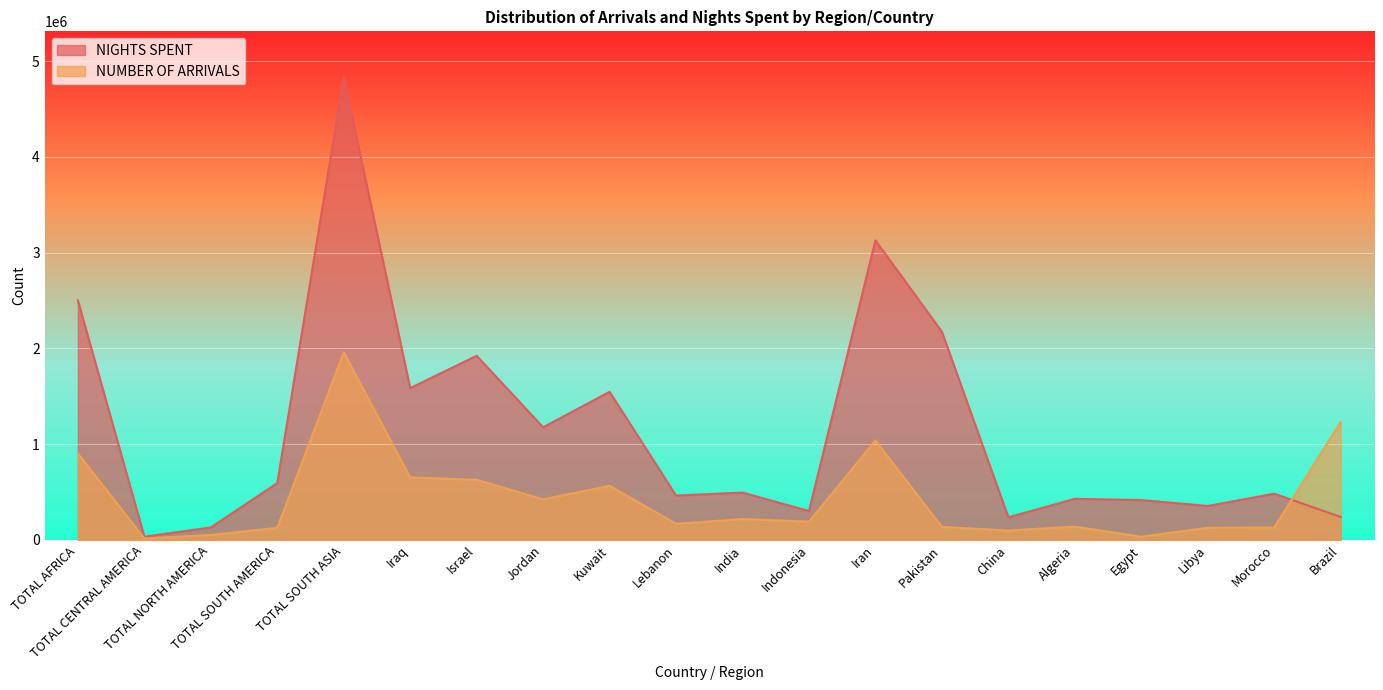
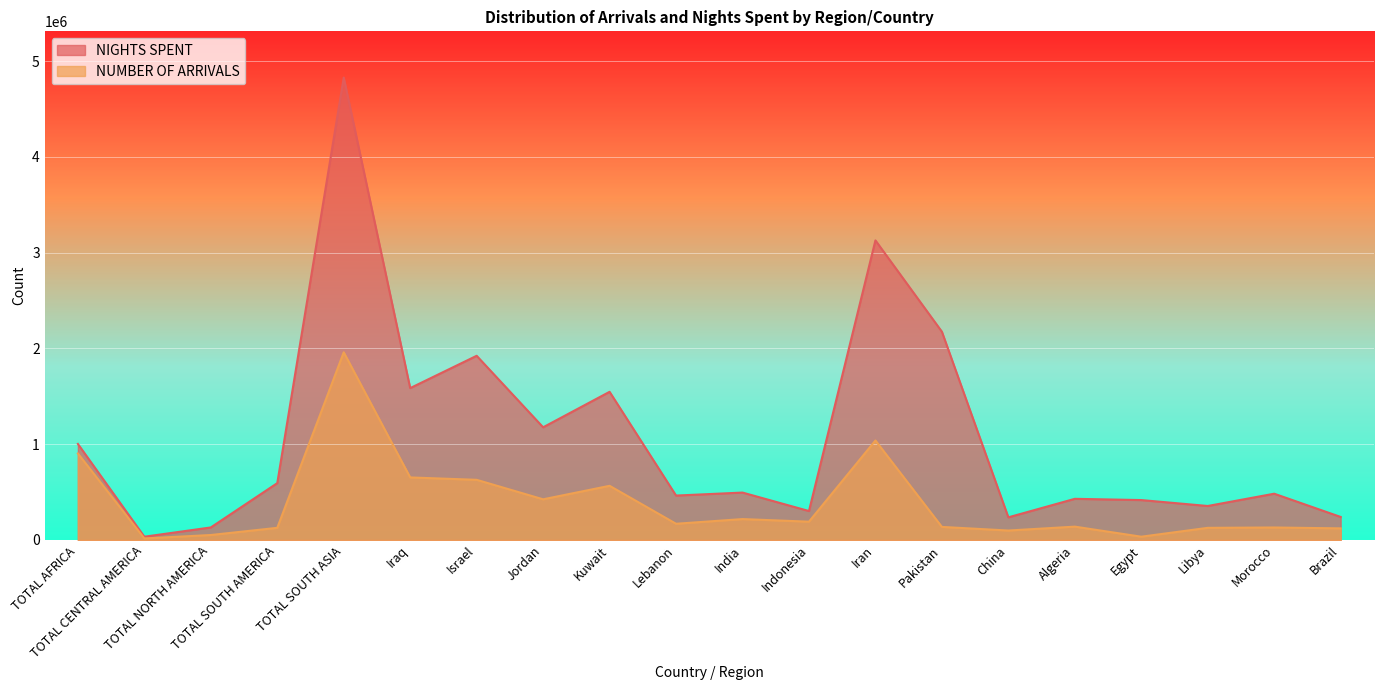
NIGHTS SPENT, TOTAL AFRICA: 2500000 -> 1000000
NUMBER OF ARRIVALS, Brazil: 1200000 -> 100000
